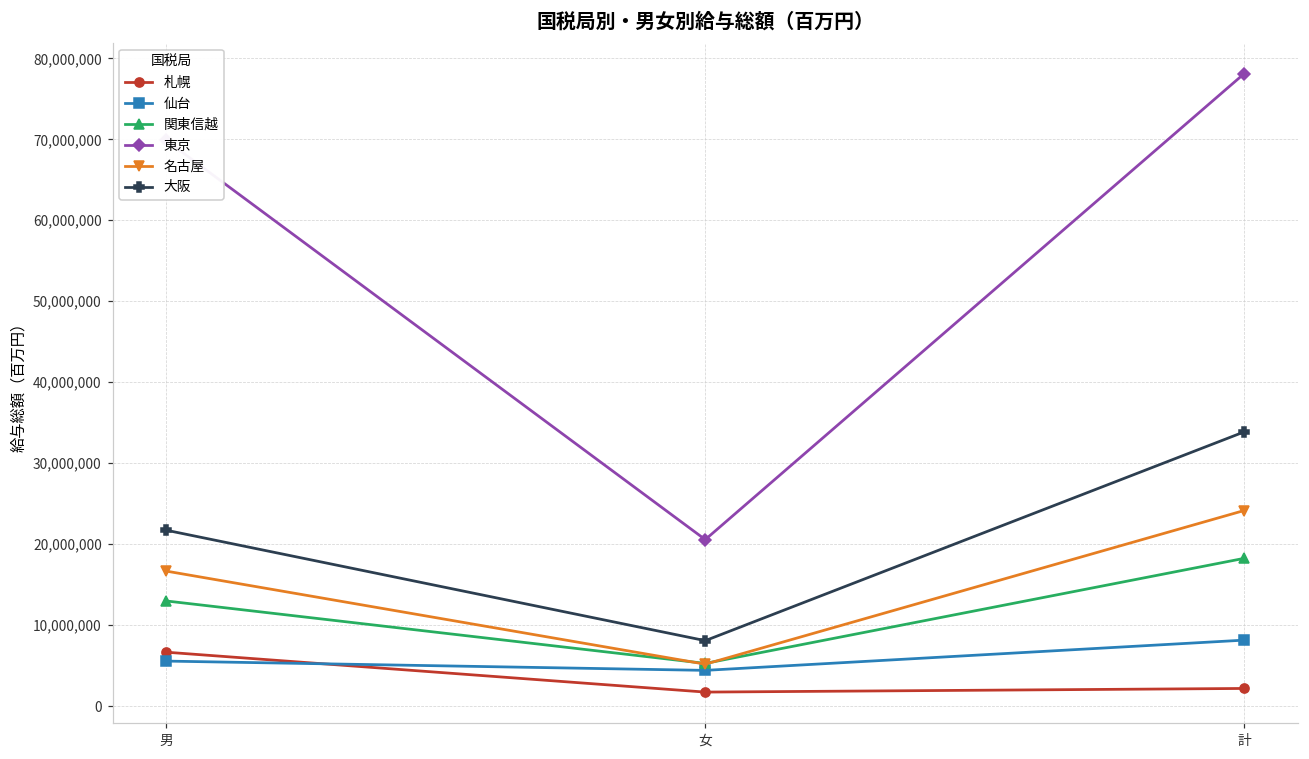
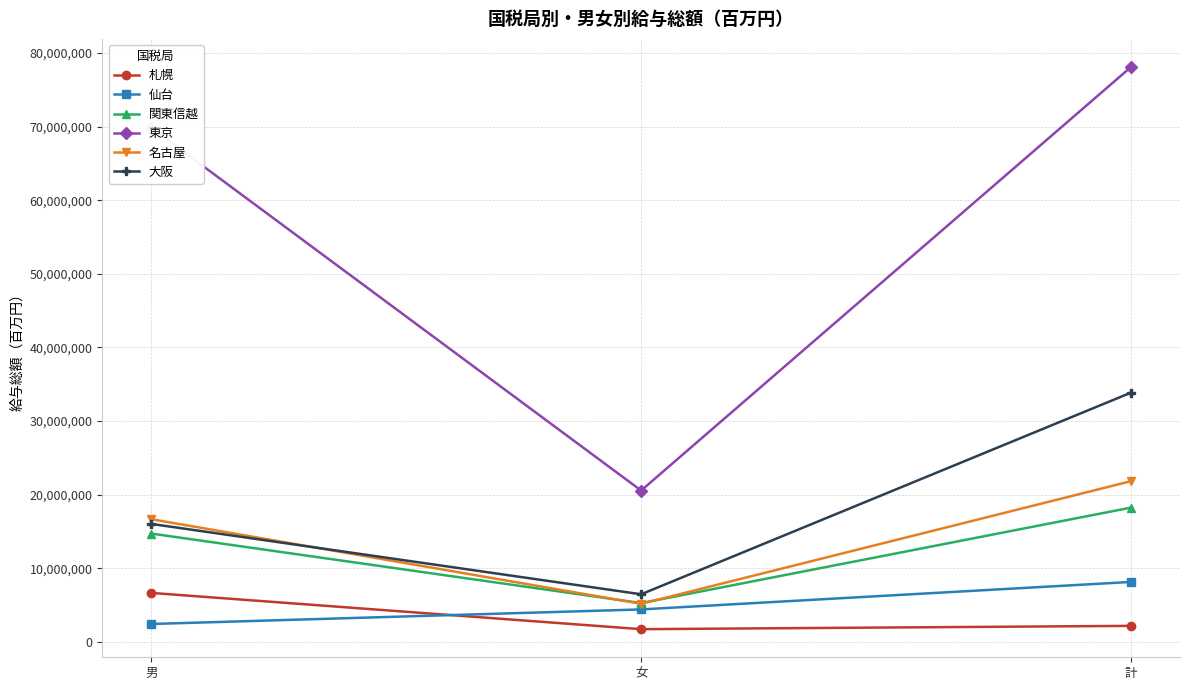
仙台, 男: 6,000,000 -> 2,000,000
関東信越, 男: 13,000,000 -> 15,000,000
大阪, 男: 22,000,000 -> 16,000,000
大阪, 女: 8,000,000 -> 6,000,000
名古屋, 計: 24,000,000 -> 22,000,000
